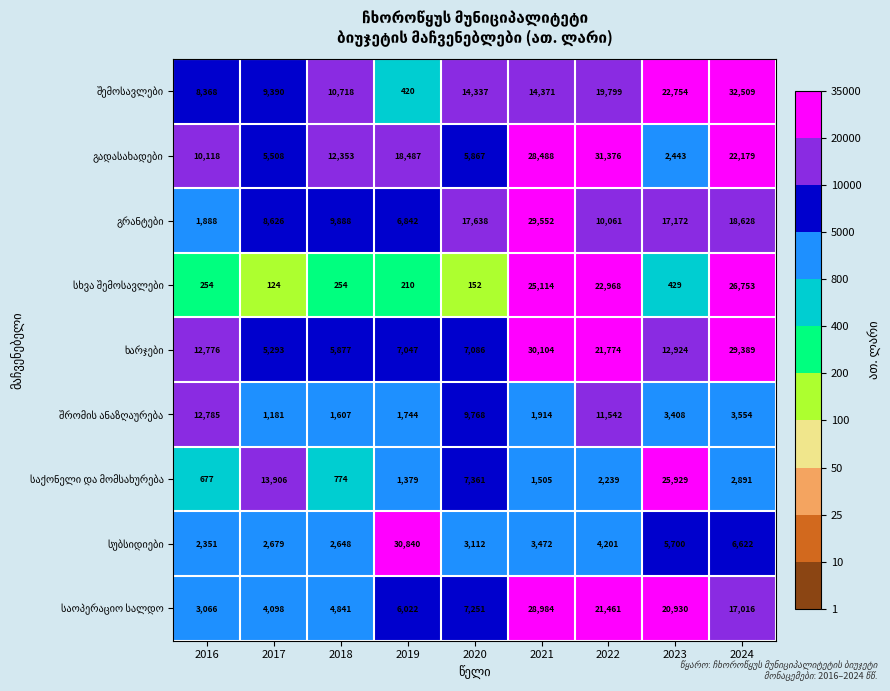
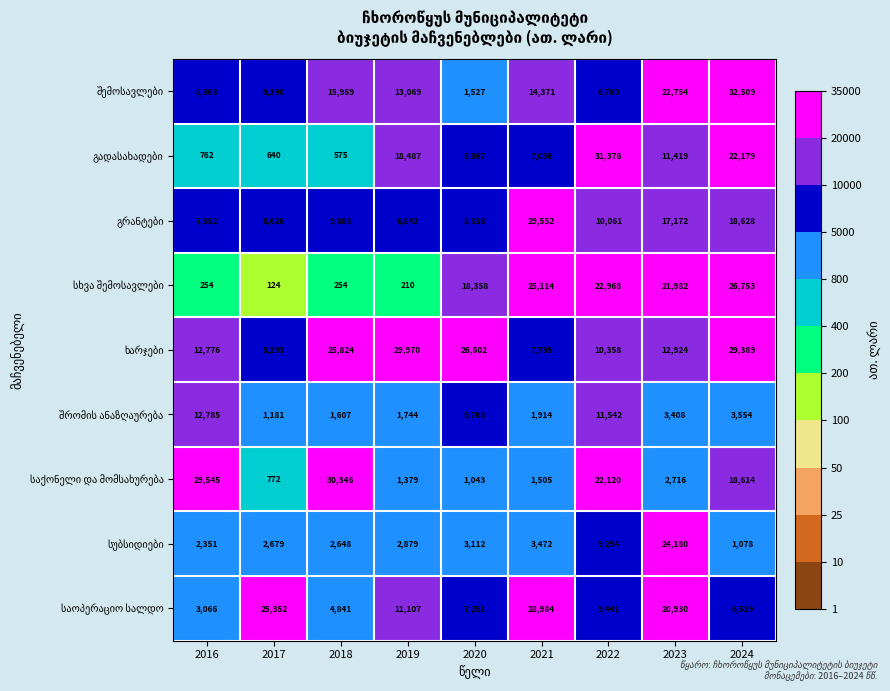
შემოსავლები, 2018: 10,718 -> 15,969
შემოსავლები, 2019: 420 -> 13,069
შემოსავლები, 2020: 14,337 -> 1,527
შემოსავლები, 2022: 19,799 -> 6,780
გადასახადები, 2016: 10,118 -> 762
გადასახადები, 2017: 5,508 -> 640
გადასახადები, 2018: 12,353 -> 575
გადასახადები, 2021: 28,488 -> 7,056
გადასახადები, 2023: 2,443 -> 11,419
გრანტები, 2016: 1,888 -> 7,352
გრანტები, 2020: 17,638 -> 8,318
სხვა შემოსავლები, 2020: 152 -> 18,358
სხვა შემოსავლები, 2023: 429 -> 21,982
ხარჯები, 2018: 5,877 -> 25,824
ხარჯები, 2019: 7,047 -> 29,970
ხარჯები, 2020: 7,086 -> 26,602
ხარჯები, 2021: 30,104 -> 7,795
ხარჯები, 2022: 21,774 -> 10,358
საქონელი და მომსახურება, 2016: 677 -> 29,545
საქონელი და მომსახურება, 2017: 13,906 -> 772
საქონელი და მომსახურება, 2018: 774 -> 30,346
საქონელი და მომსახურება, 2020: 7,361 -> 1,043
საქონელი და მომსახურება, 2022: 2,239 -> 22,120
საქონელი და მომსახურება, 2023: 25,929 -> 2,716
საქონელი და მომსახურება, 2024: 2,891 -> 18,614
სუბსიდიები, 2019: 30,840 -> 2,879
სუბსიდიები, 2022: 4,201 -> 9,294
სუბსიდიები, 2023: 5,700 -> 24,180
სუბსიდიები, 2024: 6,622 -> 1,078
საოპერაციო სალდო, 2017: 4,098 -> 25,352
საოპერაციო სალდო, 2019: 6,022 -> 11,107
საოპერაციო სალდო, 2022: 21,461 -> 9,441
საოპერაციო სალდო, 2024: 17,016 -> 6,519
